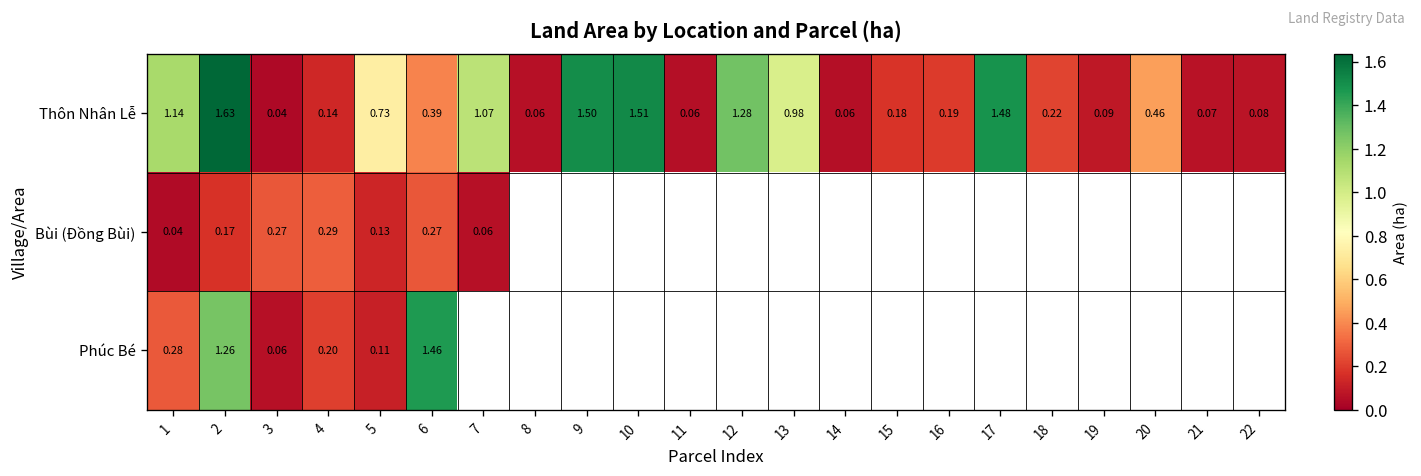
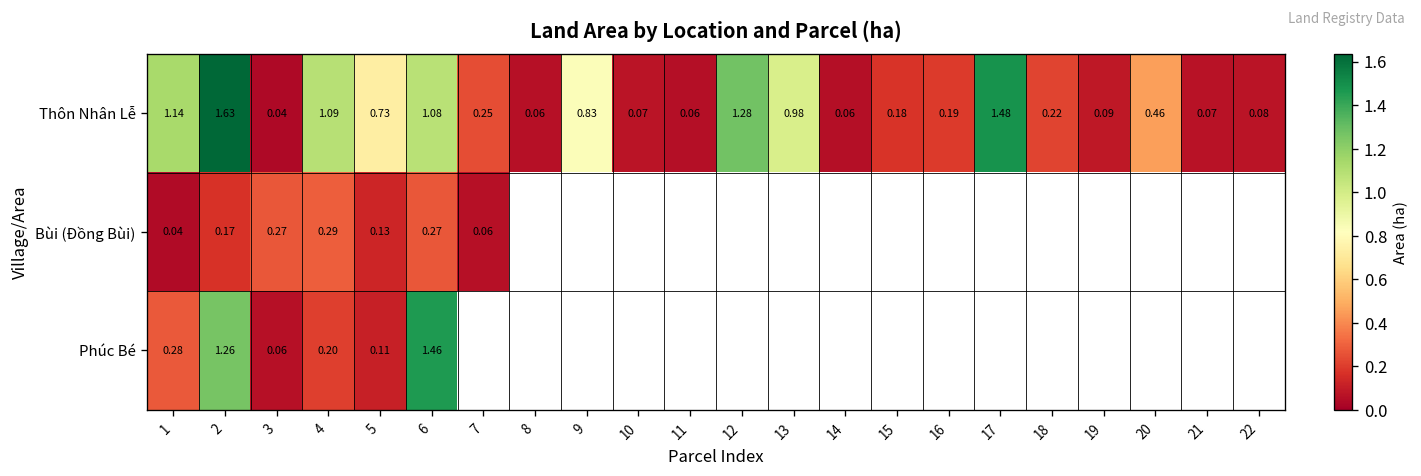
Thôn Nhân Lễ, 4: 0.14 -> 1.09
Thôn Nhân Lễ, 6: 0.39 -> 1.08
Thôn Nhân Lễ, 7: 1.07 -> 0.25
Thôn Nhân Lễ, 9: 1.50 -> 0.83
Thôn Nhân Lễ, 10: 1.51 -> 0.07
